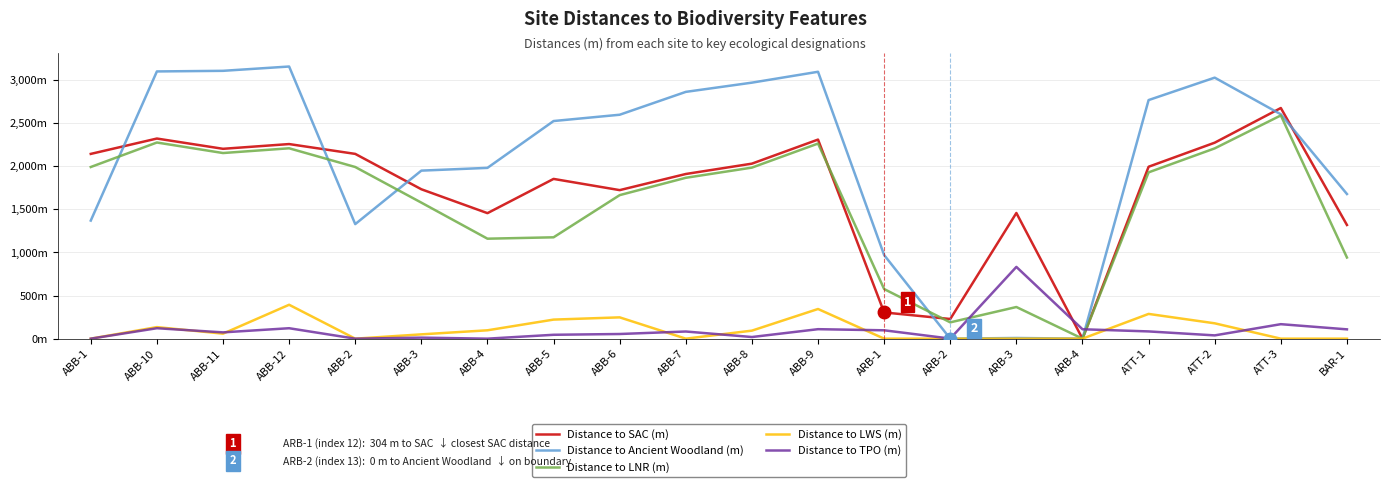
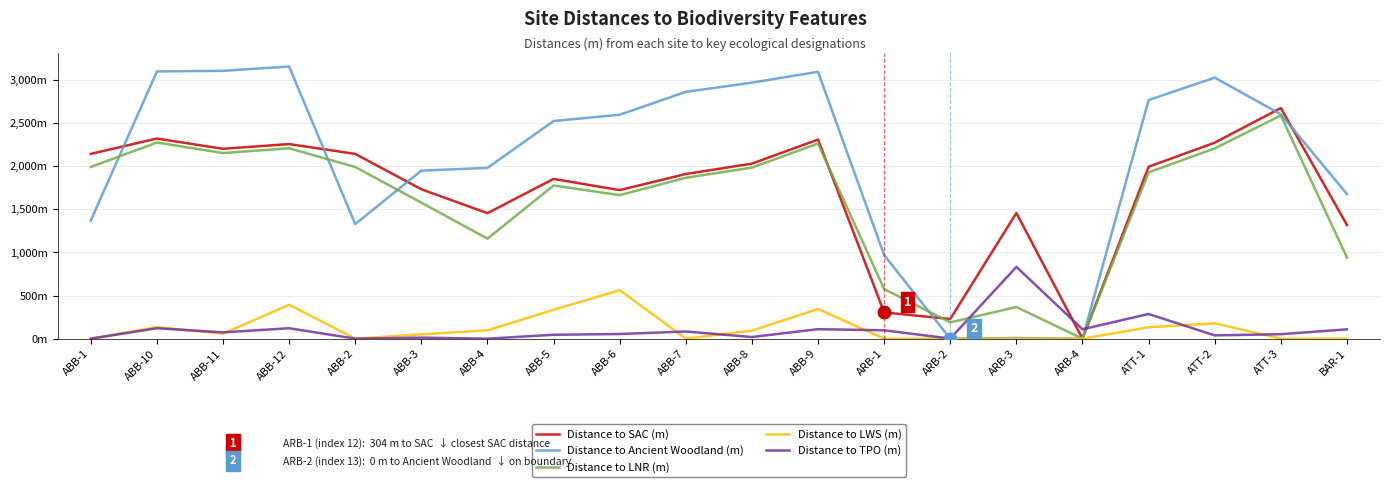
Distance to LNR (m), ABB-5: 1,200m -> 1,800m
Distance to LWS (m), ABB-5: 200m -> 300m
Distance to LWS (m), ABB-6: 200m -> 600m
Distance to LWS (m), ATT-1: 300m -> 100m
Distance to TPO (m), ATT-1: 100m -> 300m
Distance to TPO (m), ATT-3: 200m -> 100m
